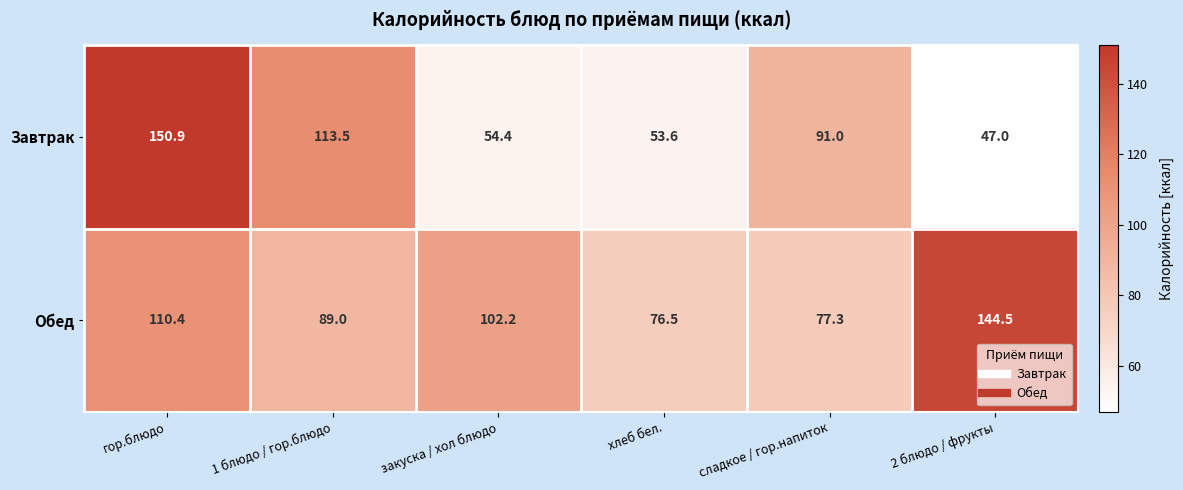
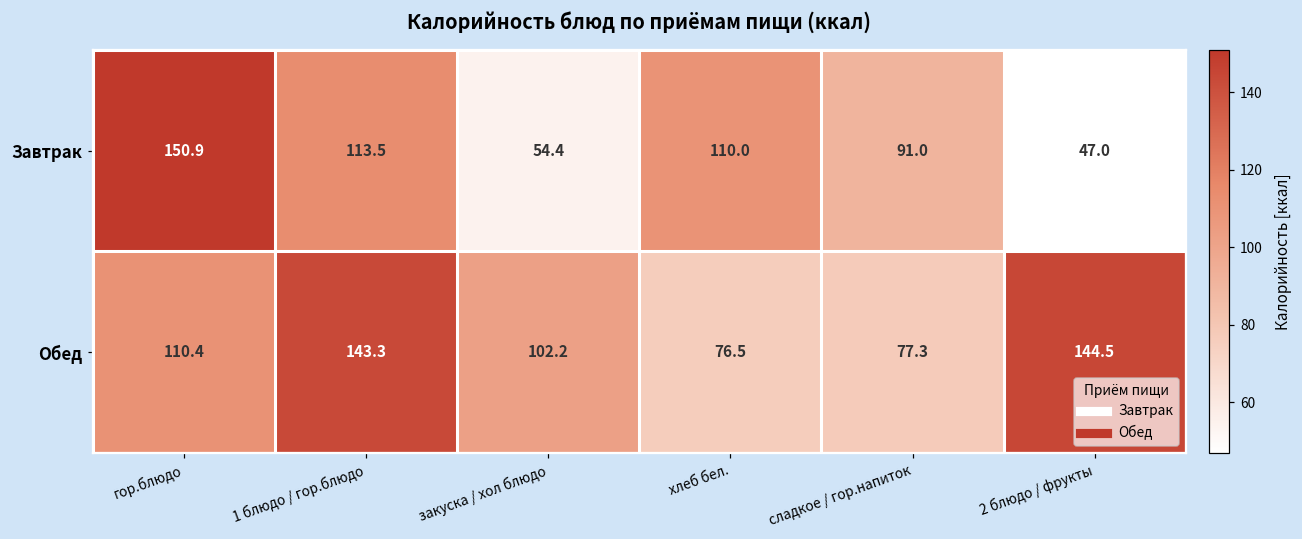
Завтрак, хлеб бел.: 53.6 -> 110.0
Обед, 1 блюдо / гор.блюдо: 89.0 -> 143.3
